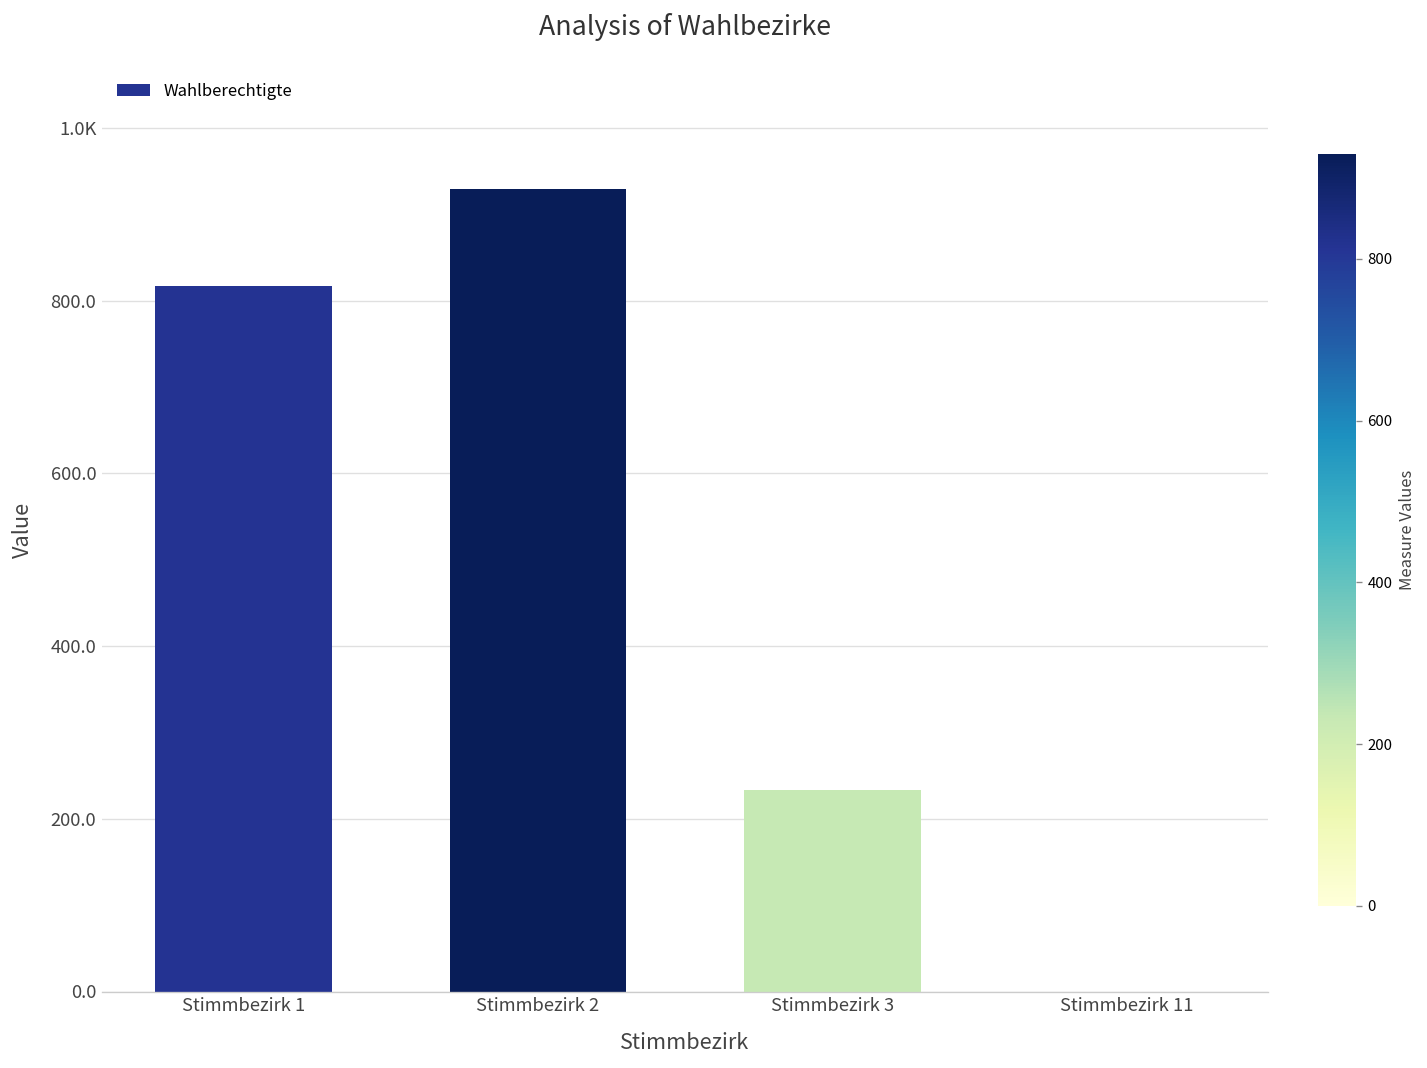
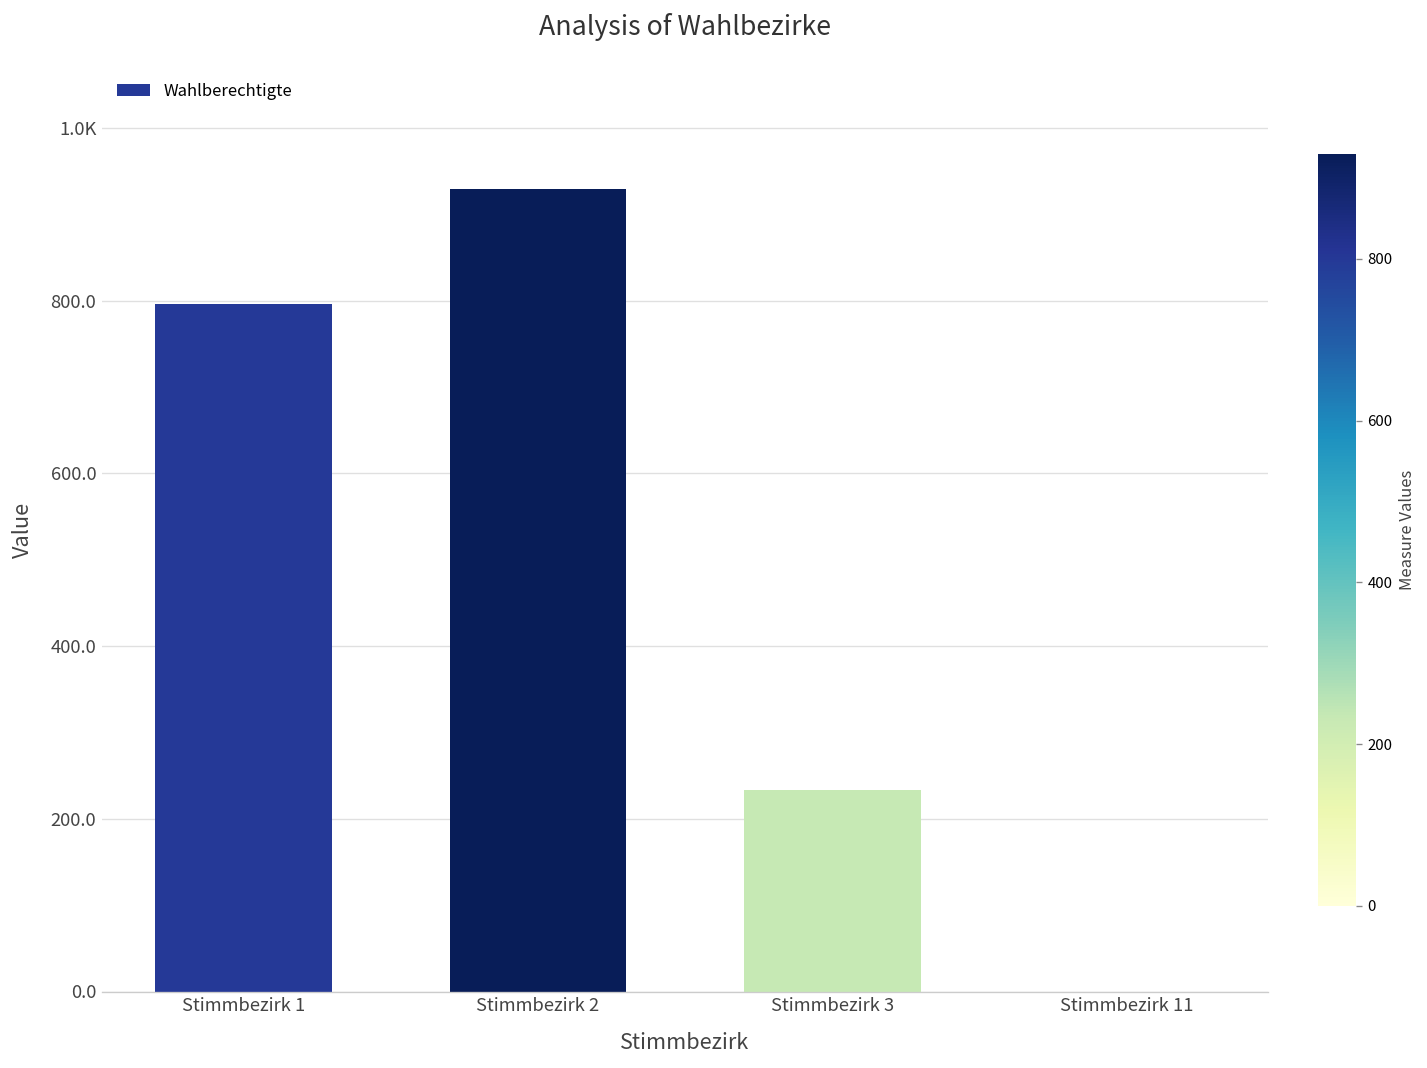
Stimmbezirk 1: 820 -> 800
